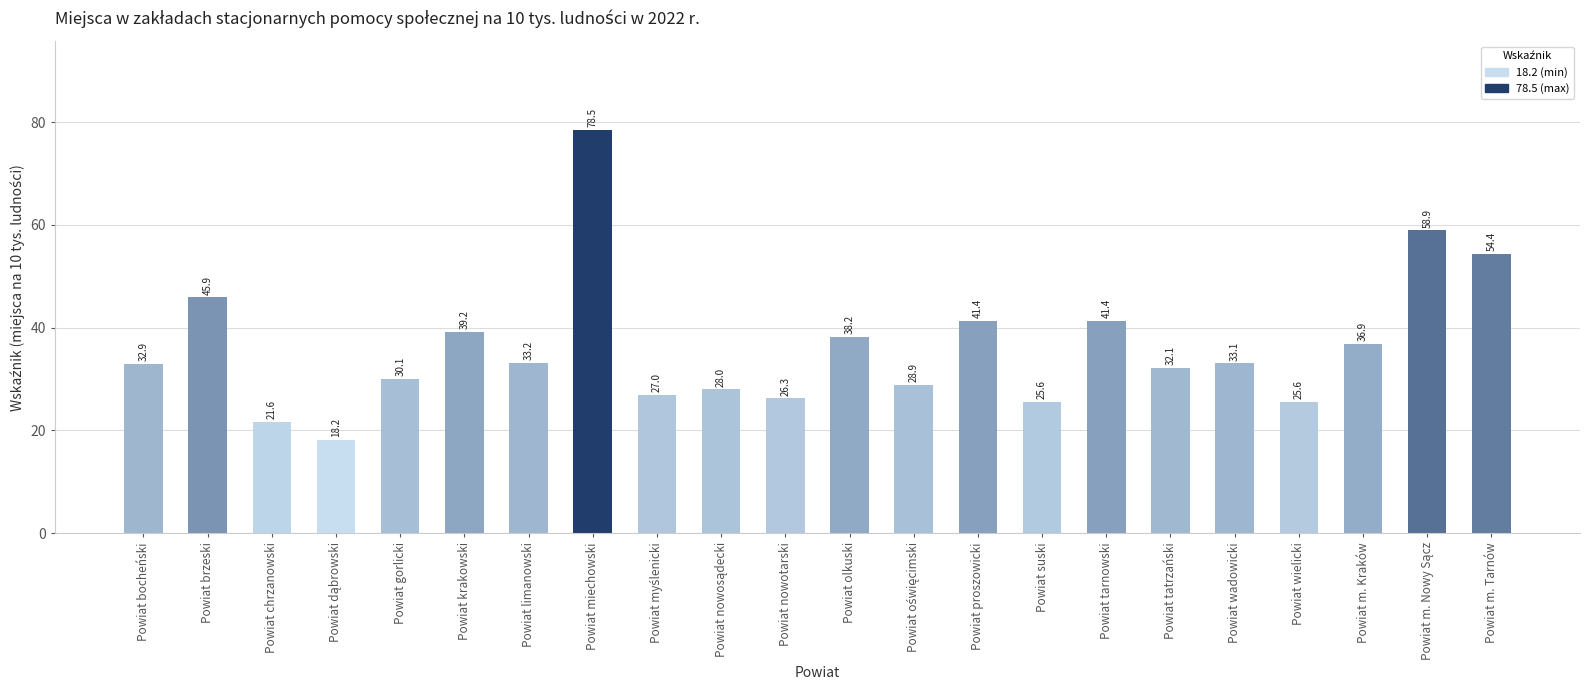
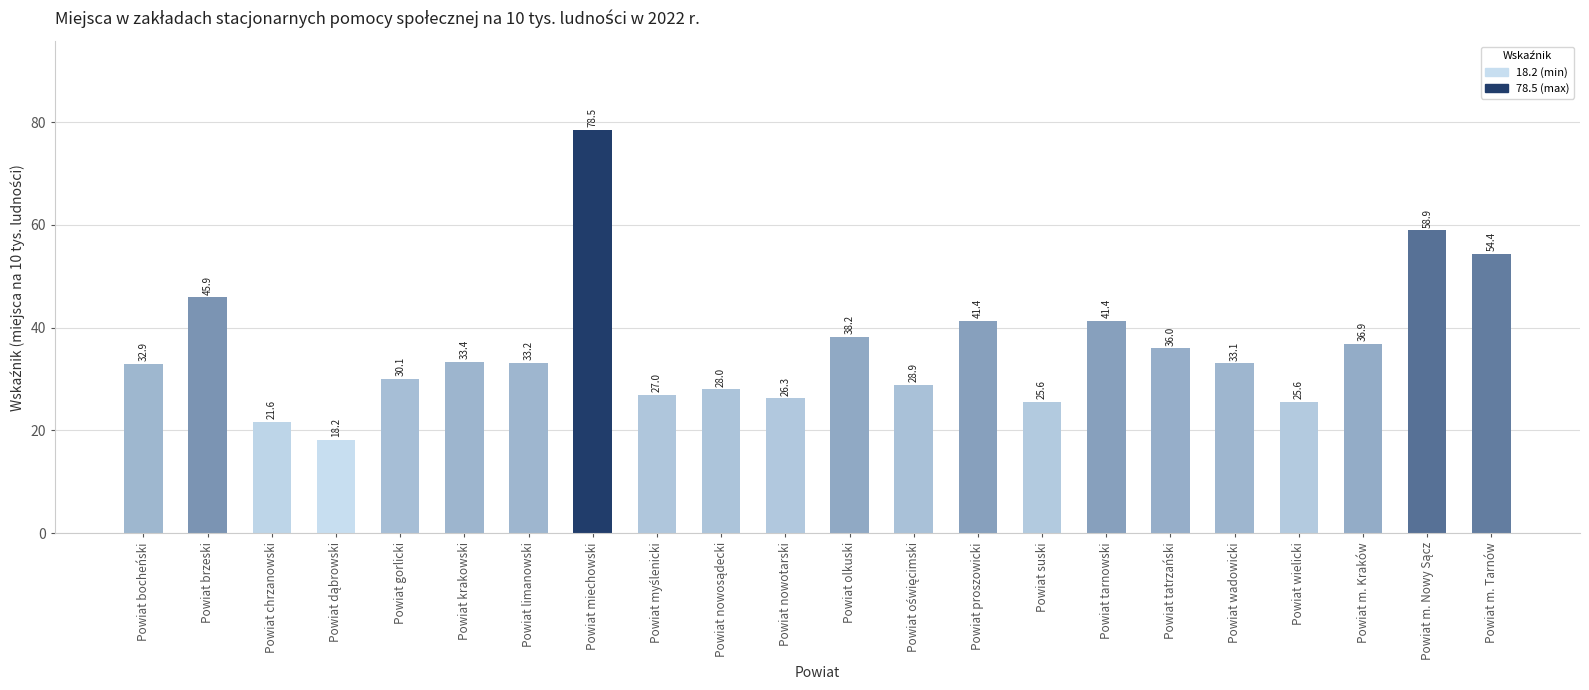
Powiat krakowski: 39.2 -> 33.4
Powiat tatrzański: 32.1 -> 36.0
